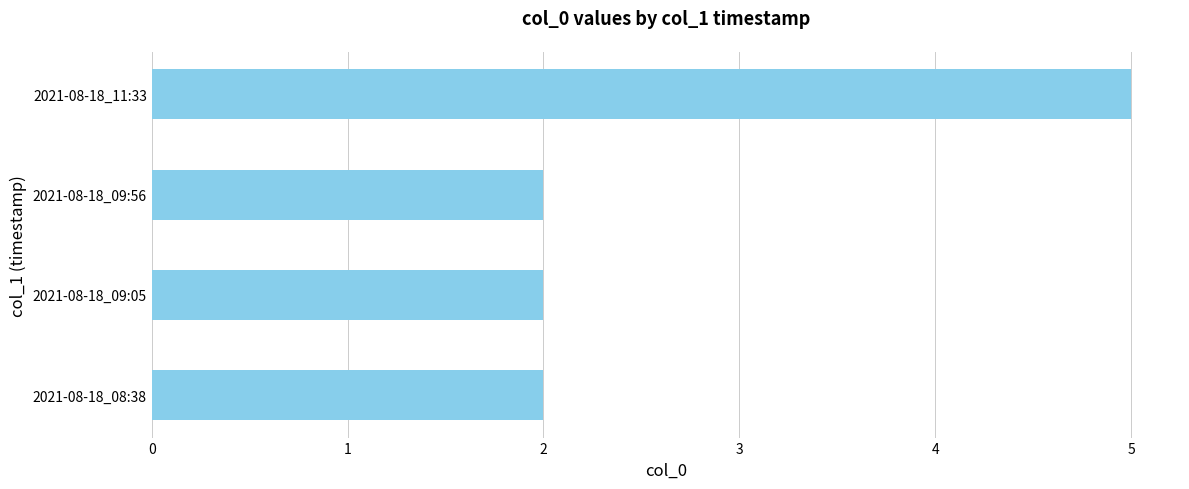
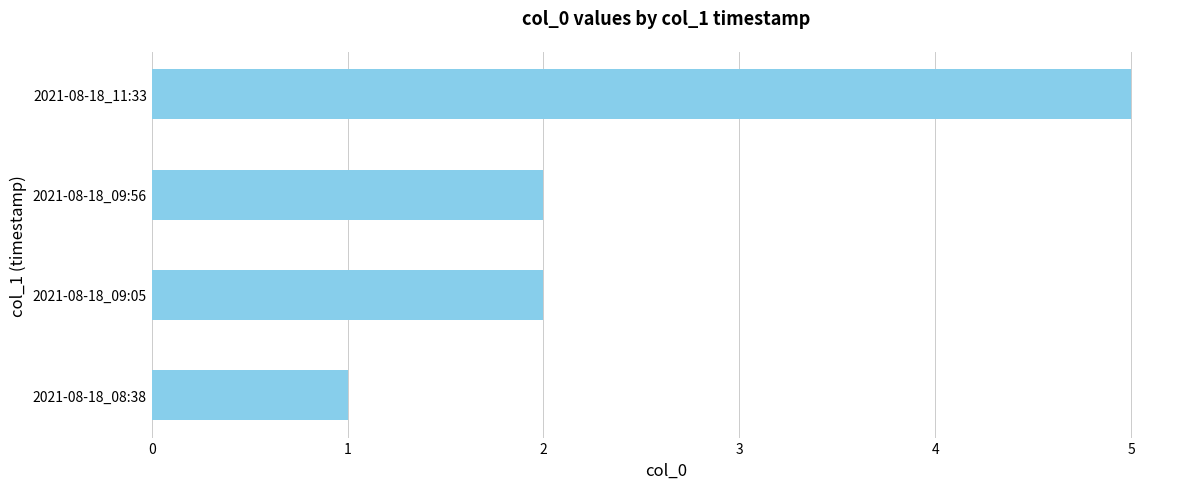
2021-08-18_08:38: 2 -> 1
